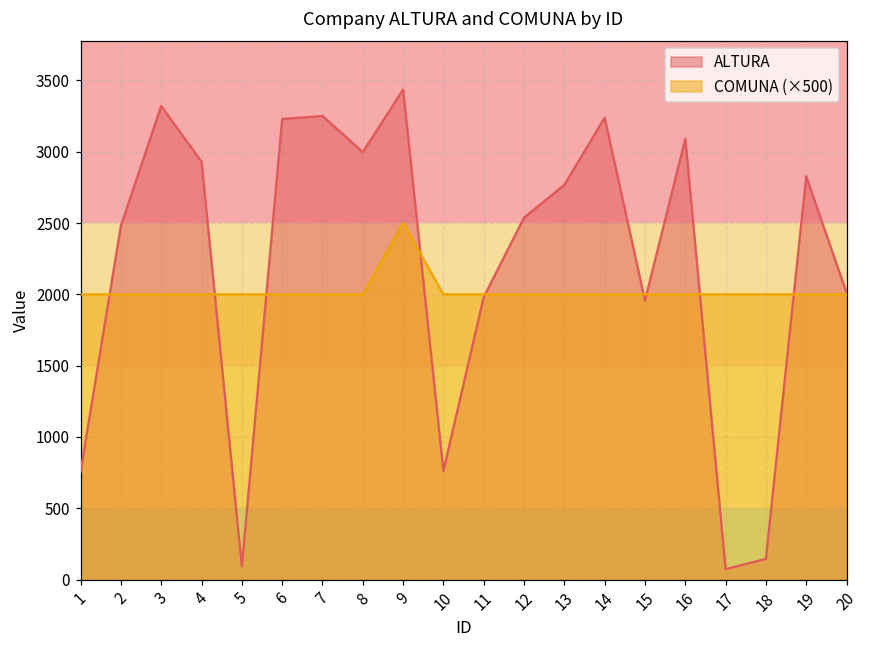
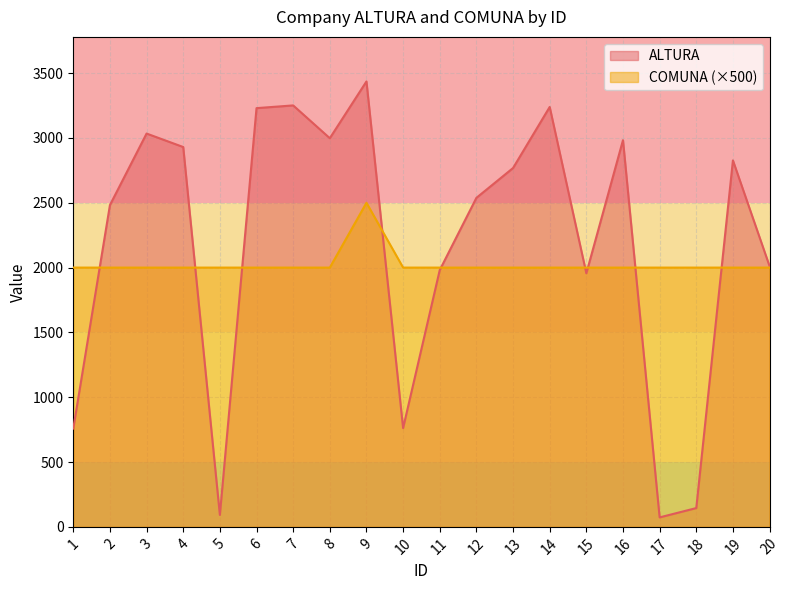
ALTURA, 3: 3320 -> 3030
ALTURA, 16: 3090 -> 2980
